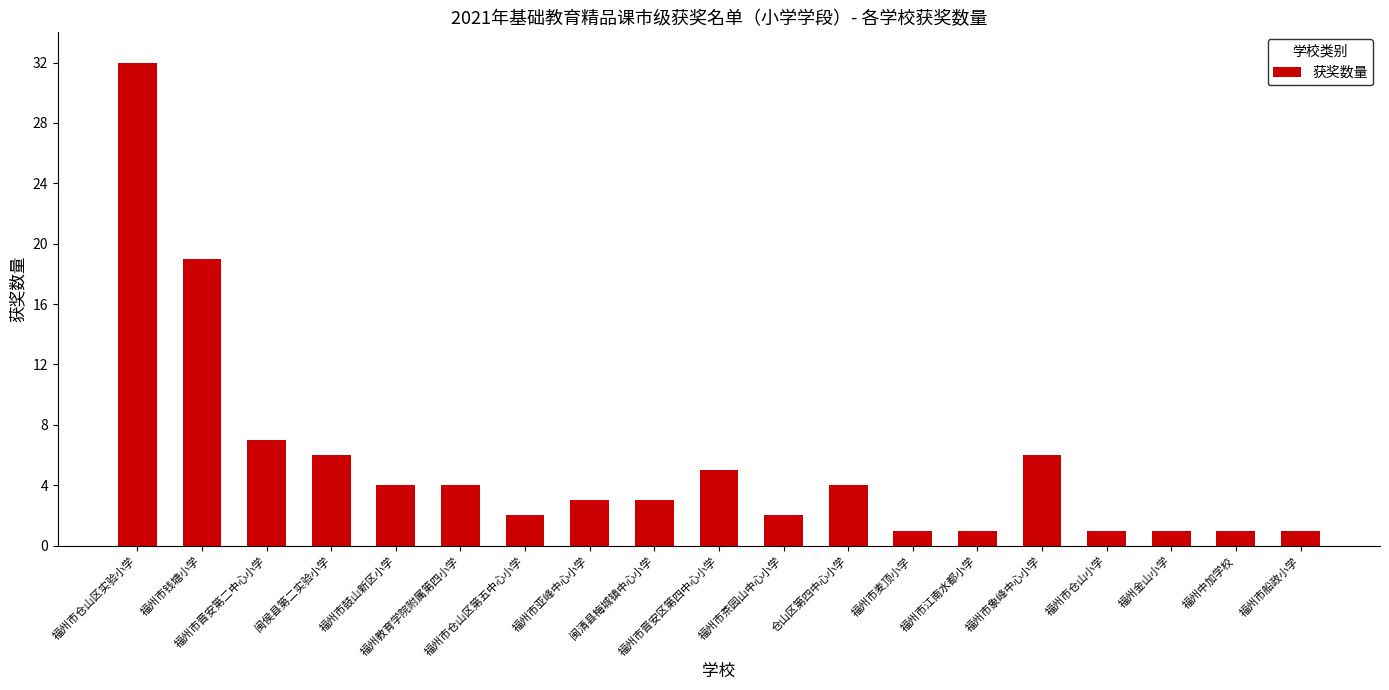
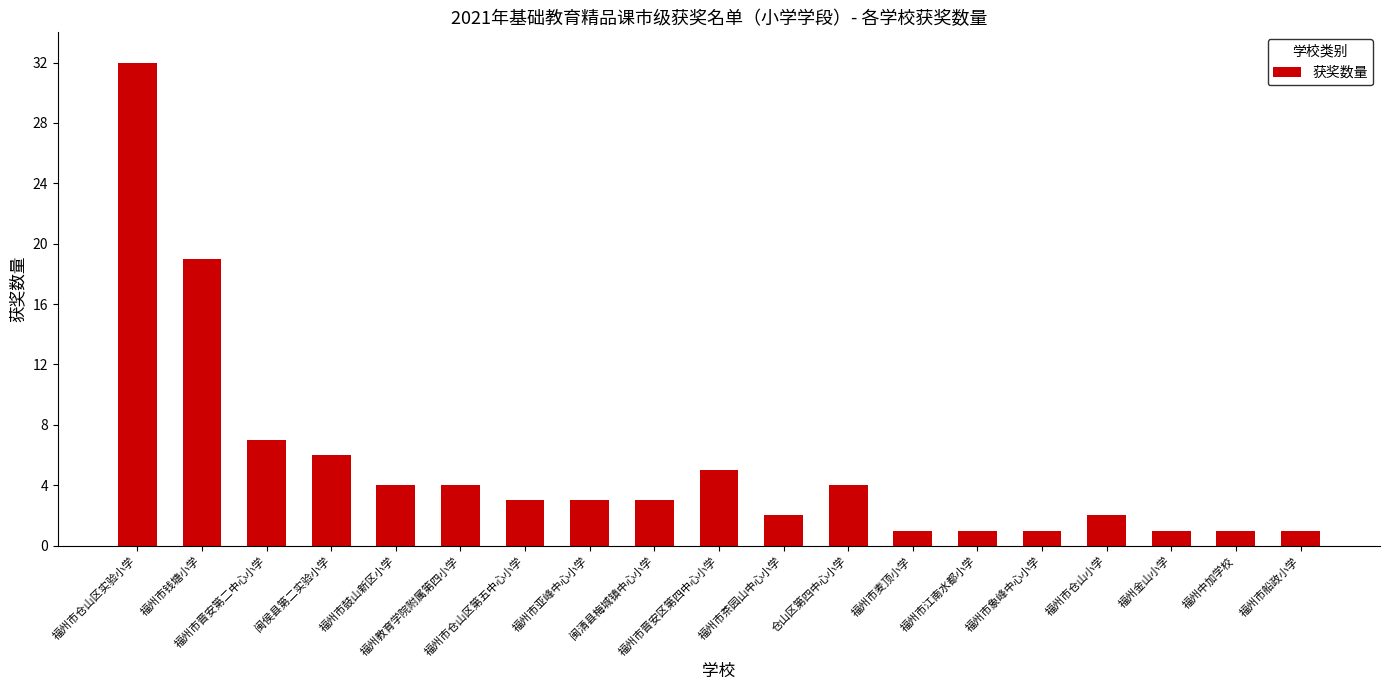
福州市仓山区第五中心小学: 2 -> 3
福州市象峰中心小学: 6 -> 1
福州市仓山小学: 1 -> 2
